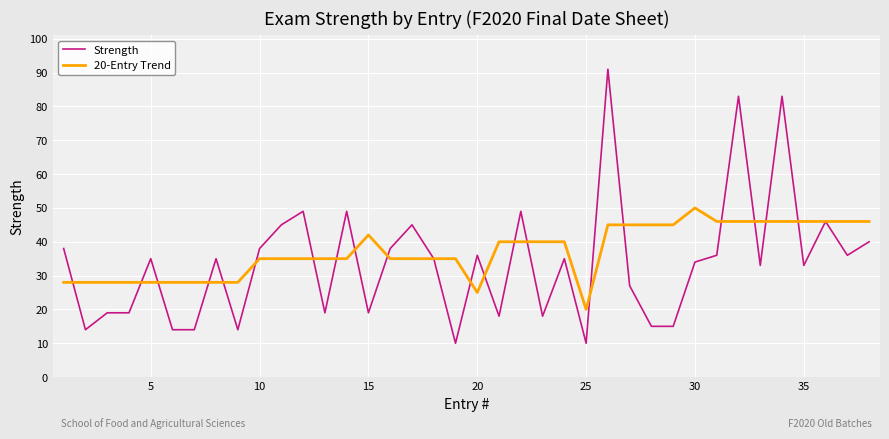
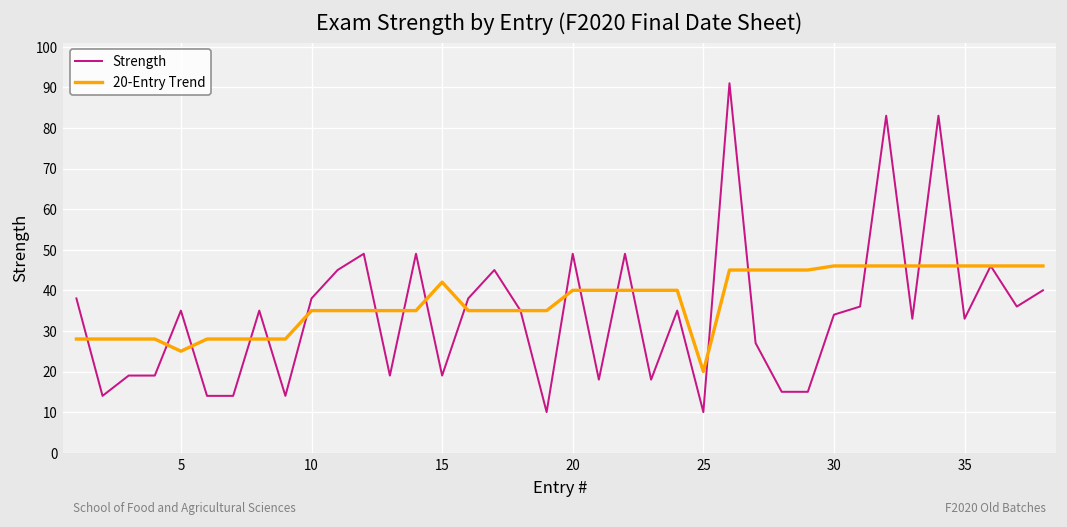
20-Entry Trend, 5: 28 -> 25
Strength, 20: 36 -> 49
20-Entry Trend, 20: 25 -> 40
20-Entry Trend, 30: 50 -> 46
